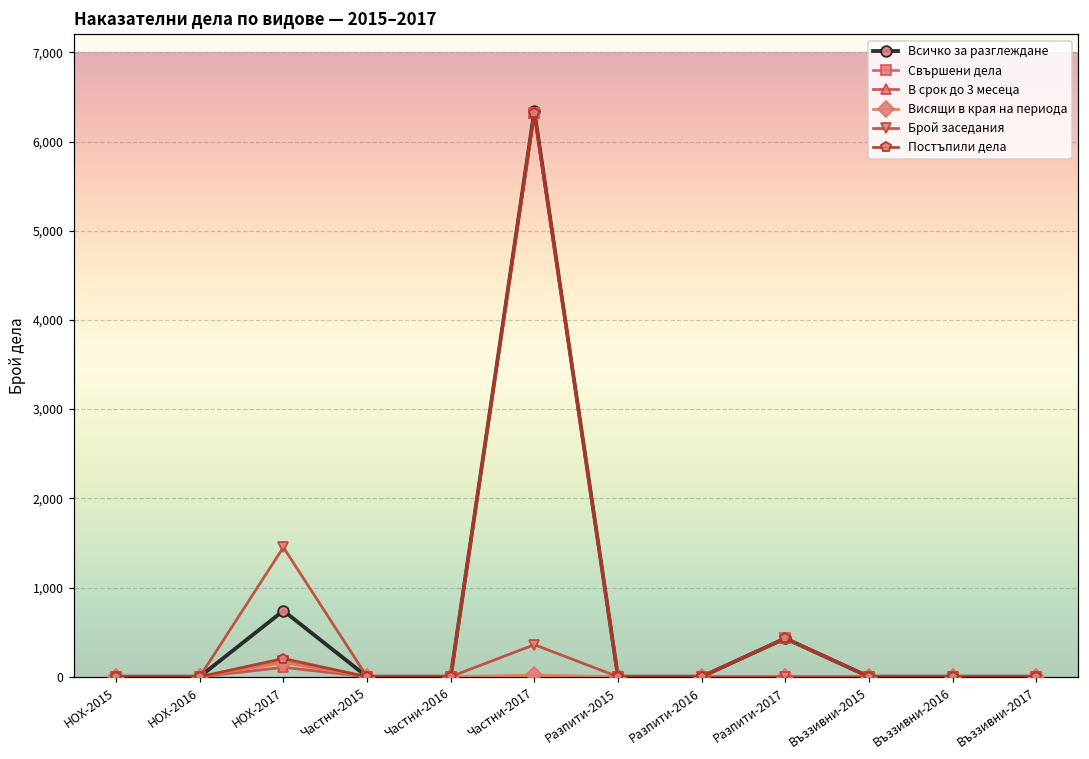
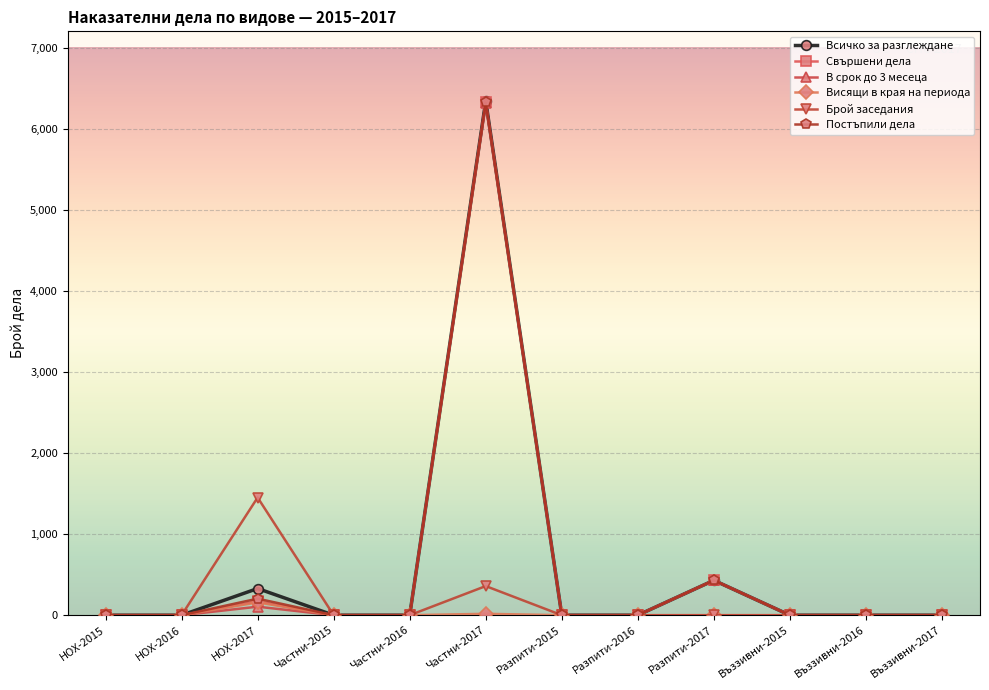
Всичко за разглеждане, НОХ-2017: 700 -> 300
